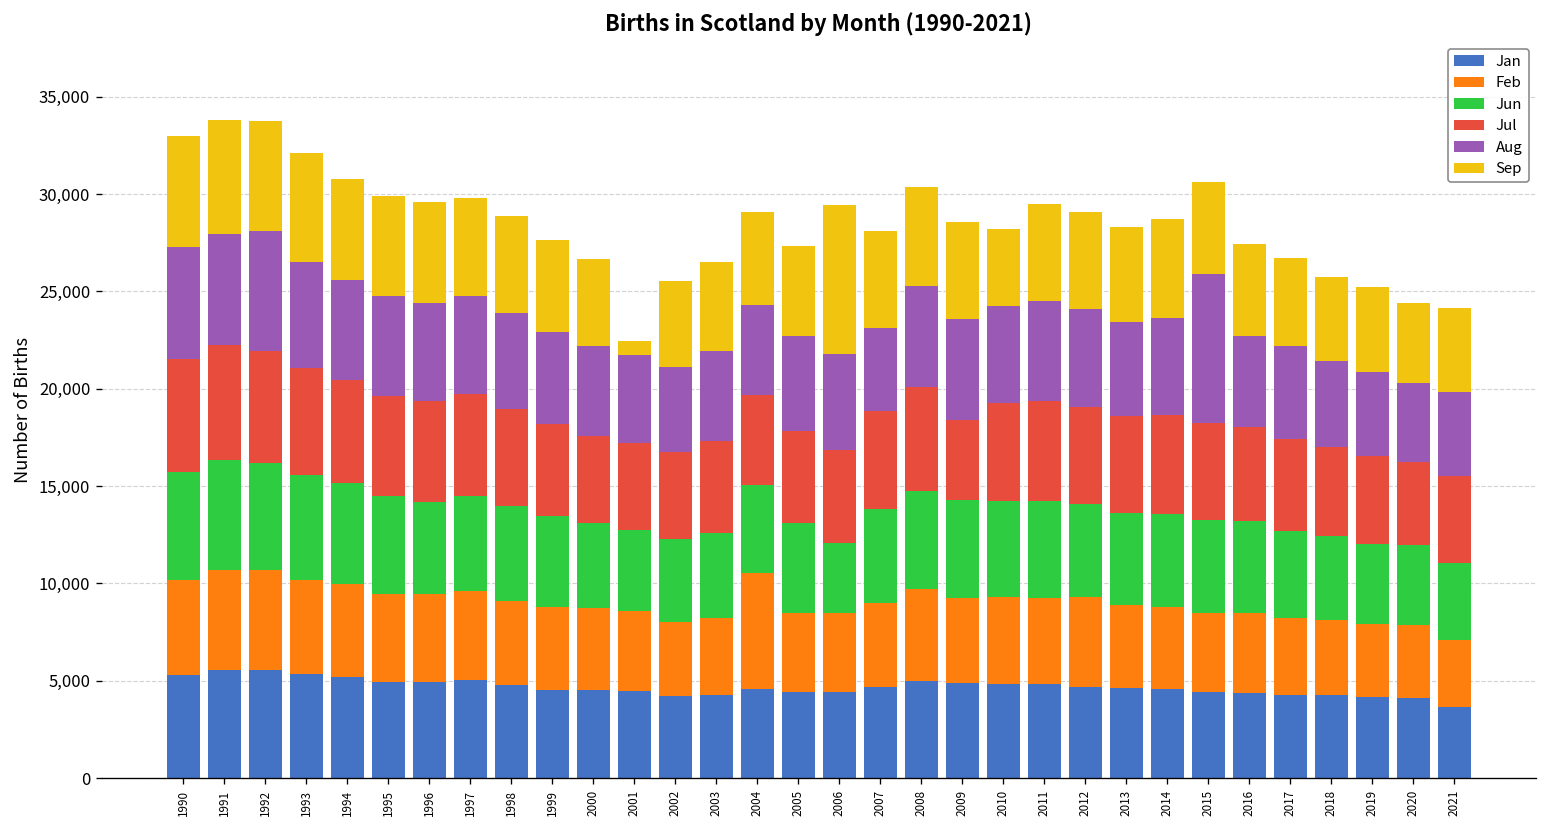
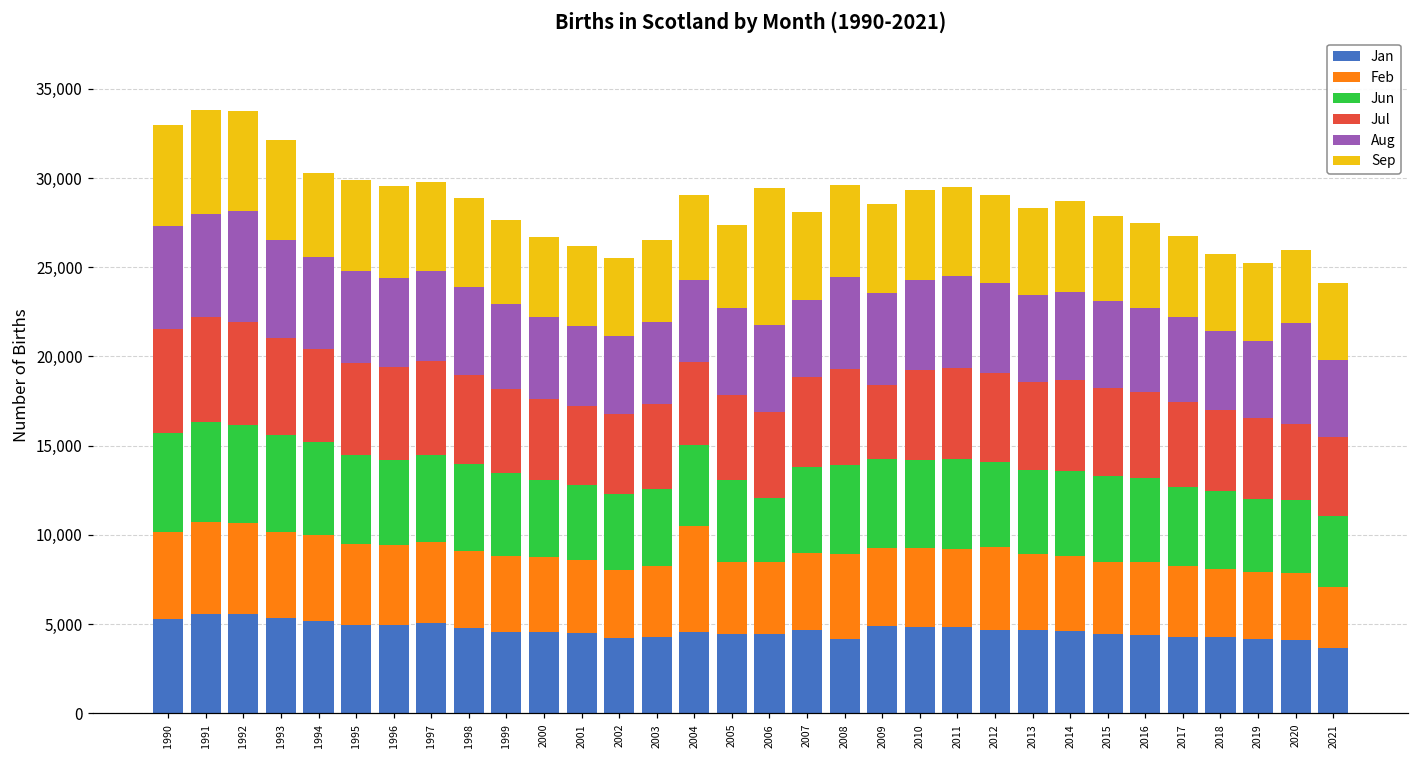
Sep, 1994: 5,200 -> 4,700
Sep, 2001: 700 -> 4,500
Jan, 2008: 5,000 -> 4,200
Sep, 2010: 4,000 -> 5,100
Aug, 2015: 7,600 -> 4,900
Aug, 2020: 4,100 -> 5,700
